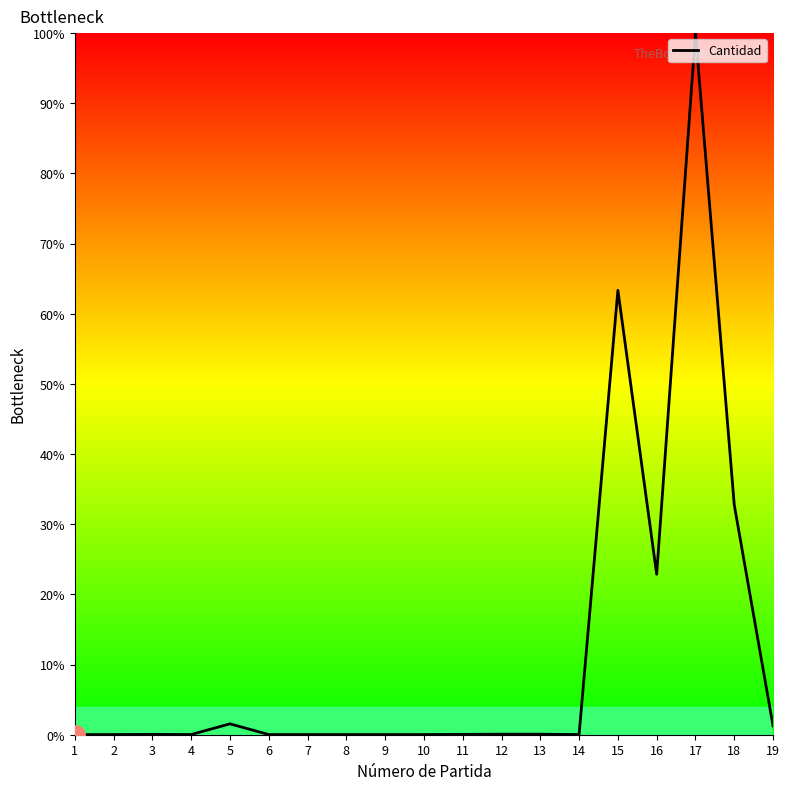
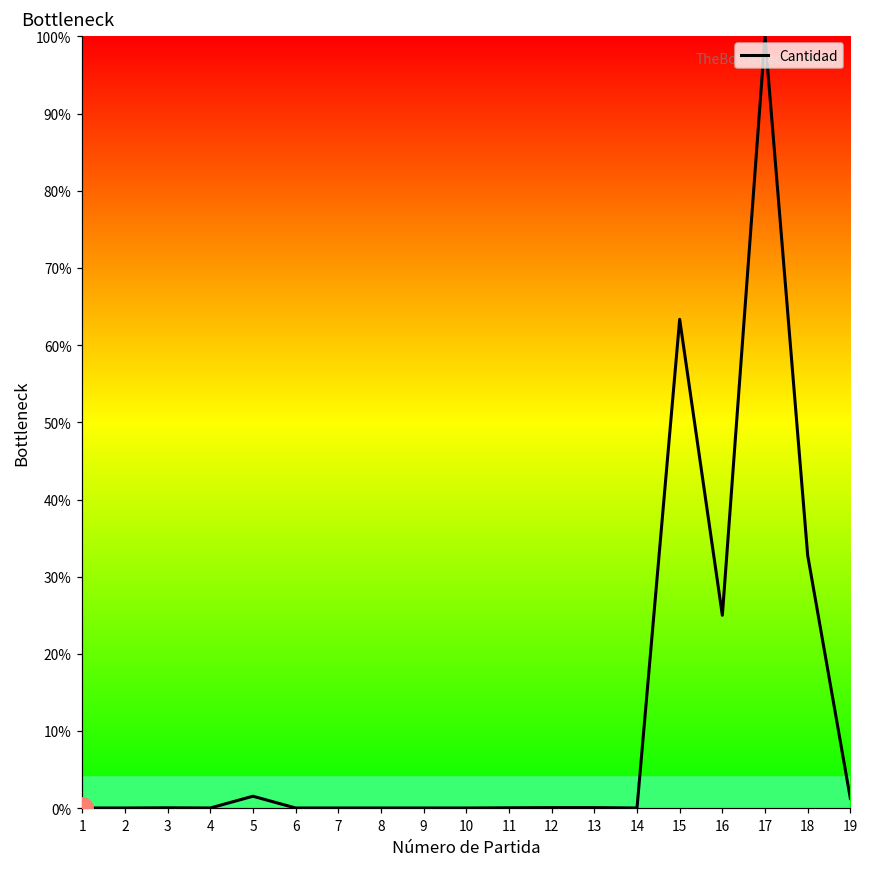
Cantidad, 16: 23% -> 25%
